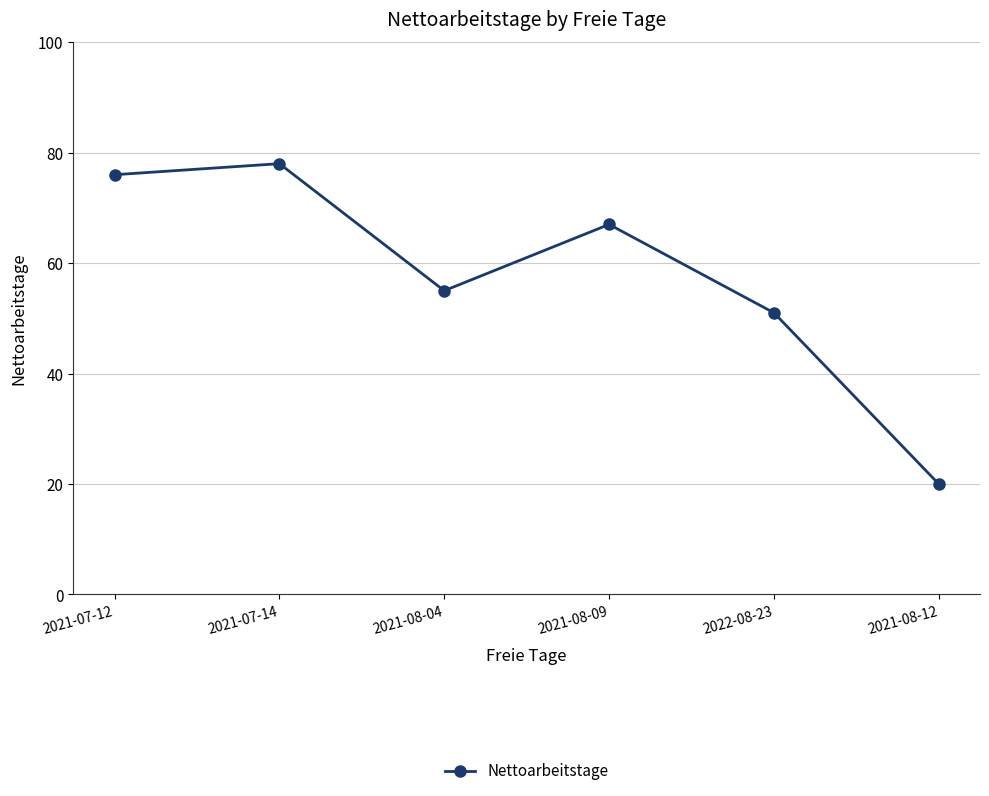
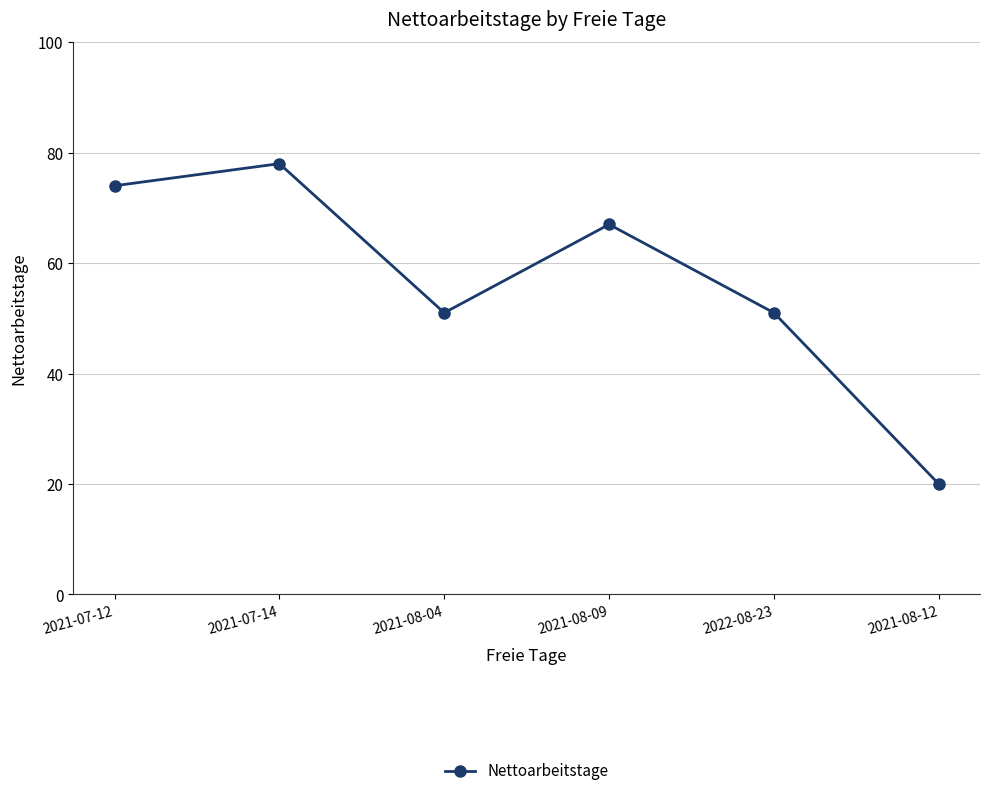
2021-07-12: 76 -> 74
2021-08-04: 55 -> 51
